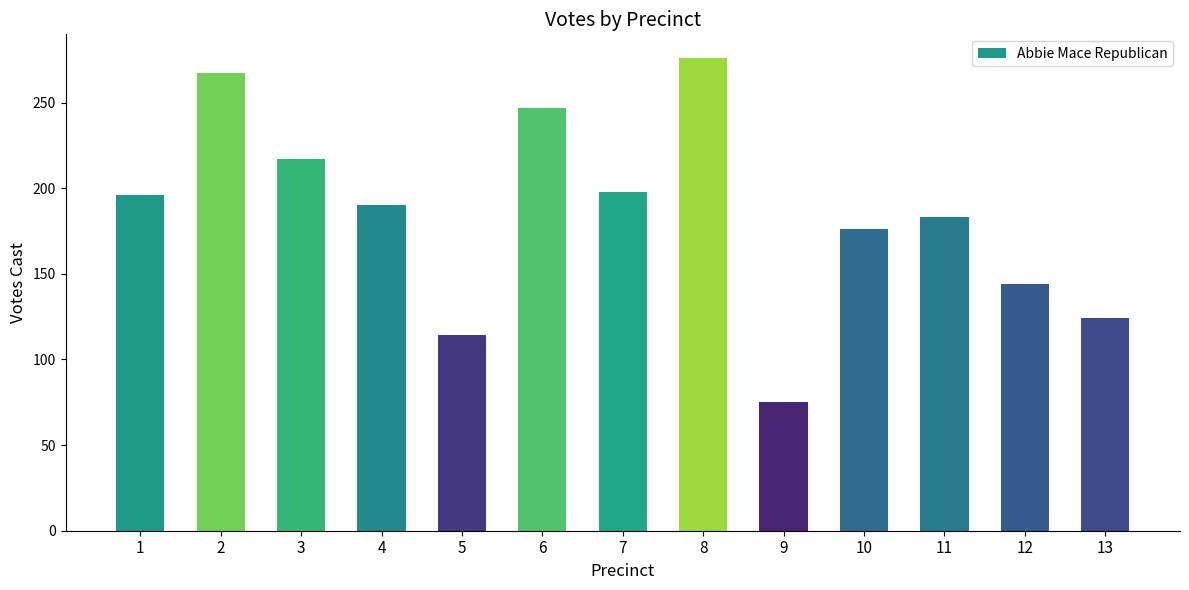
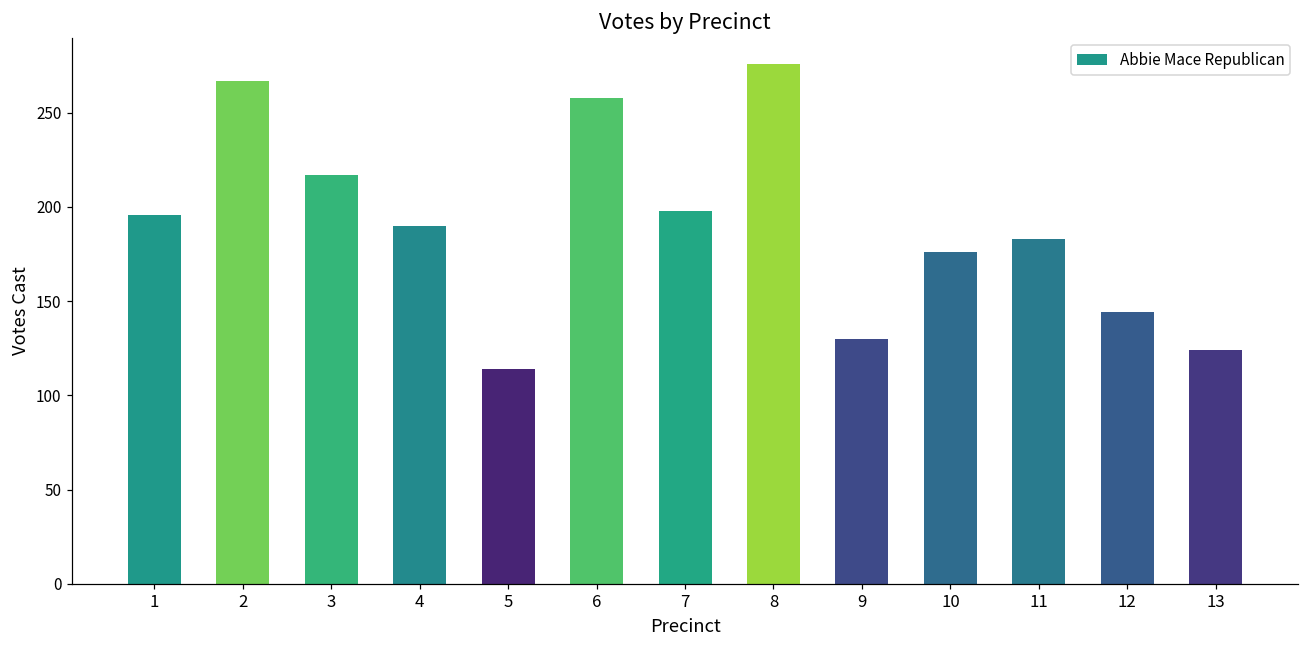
6: 247 -> 258
9: 75 -> 130
